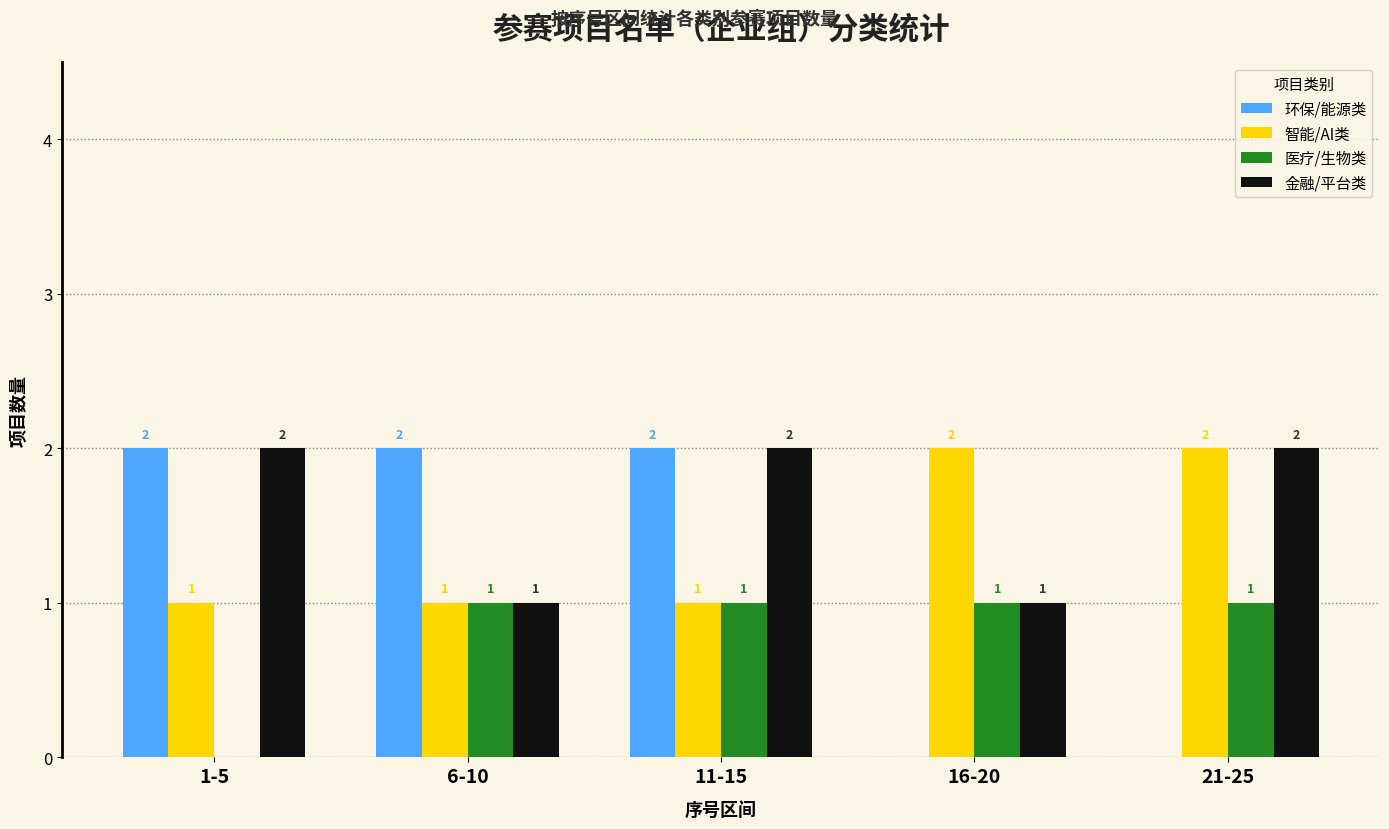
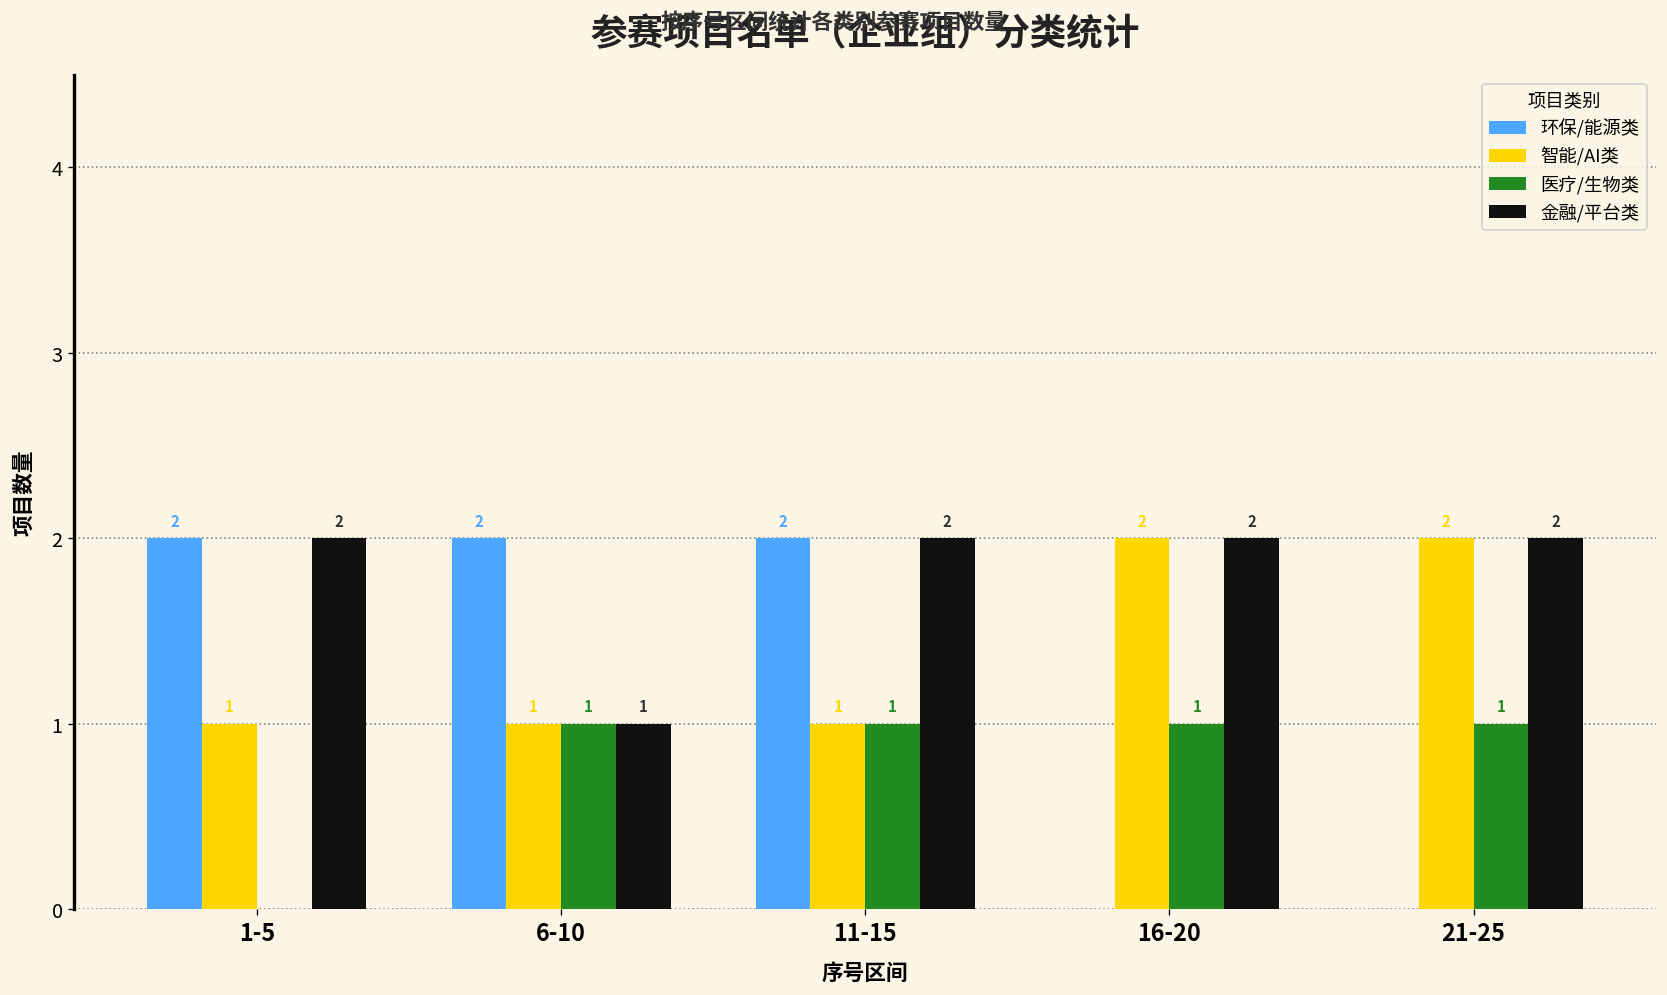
金融/平台类, 16-20: 1 -> 2
